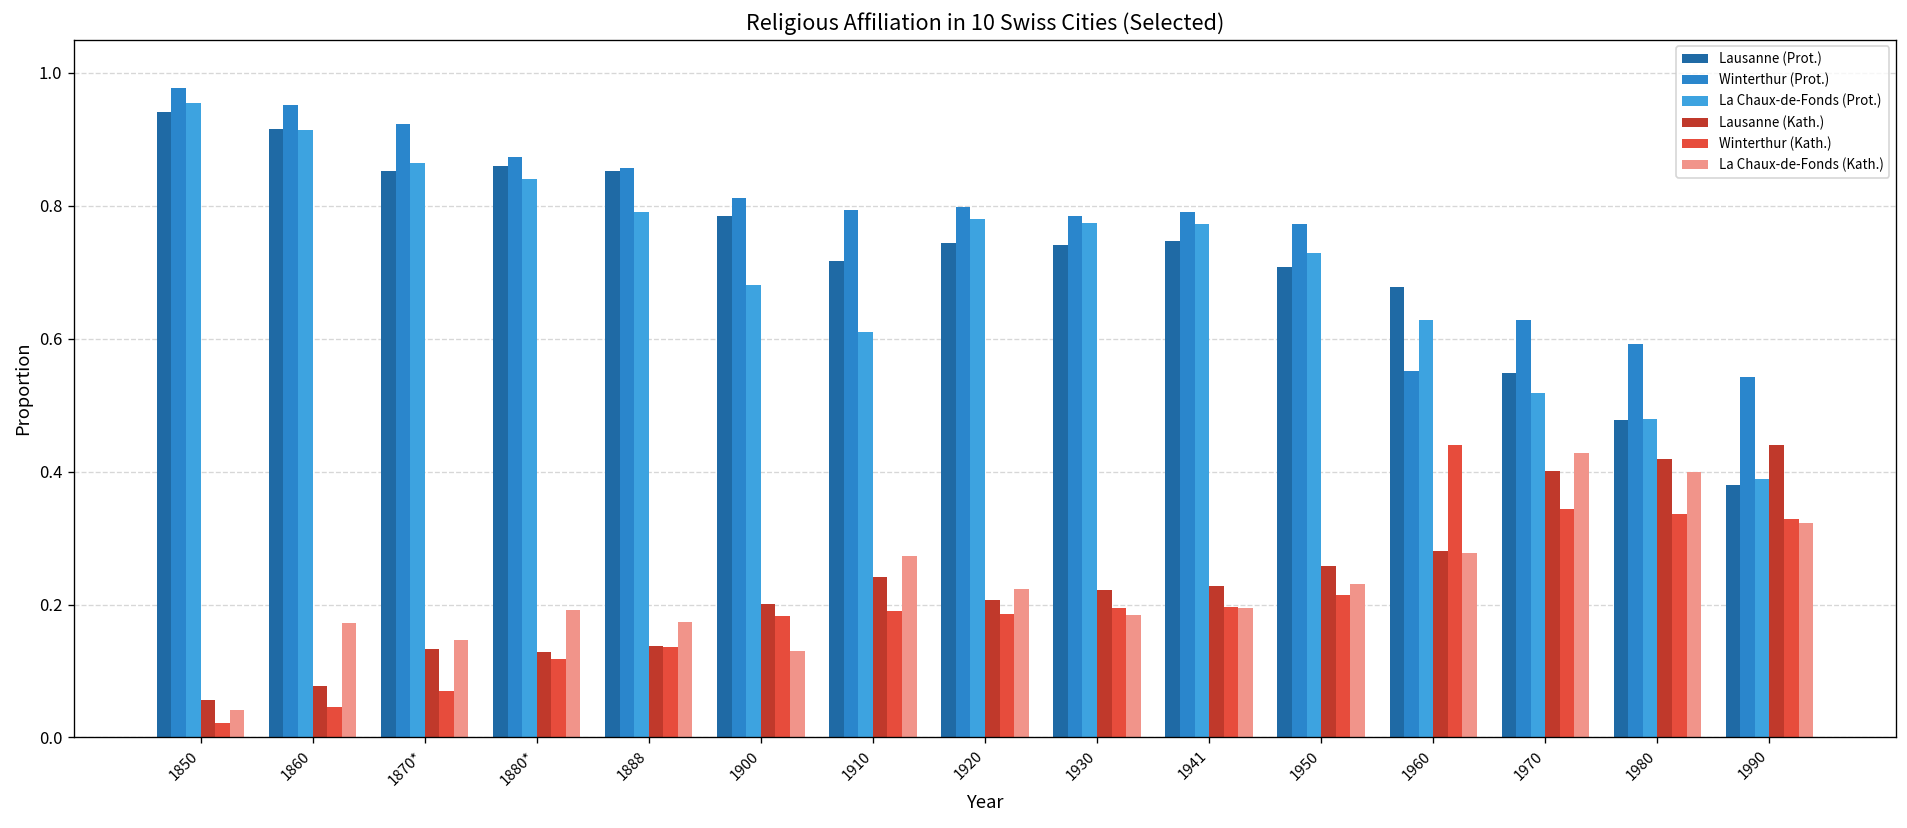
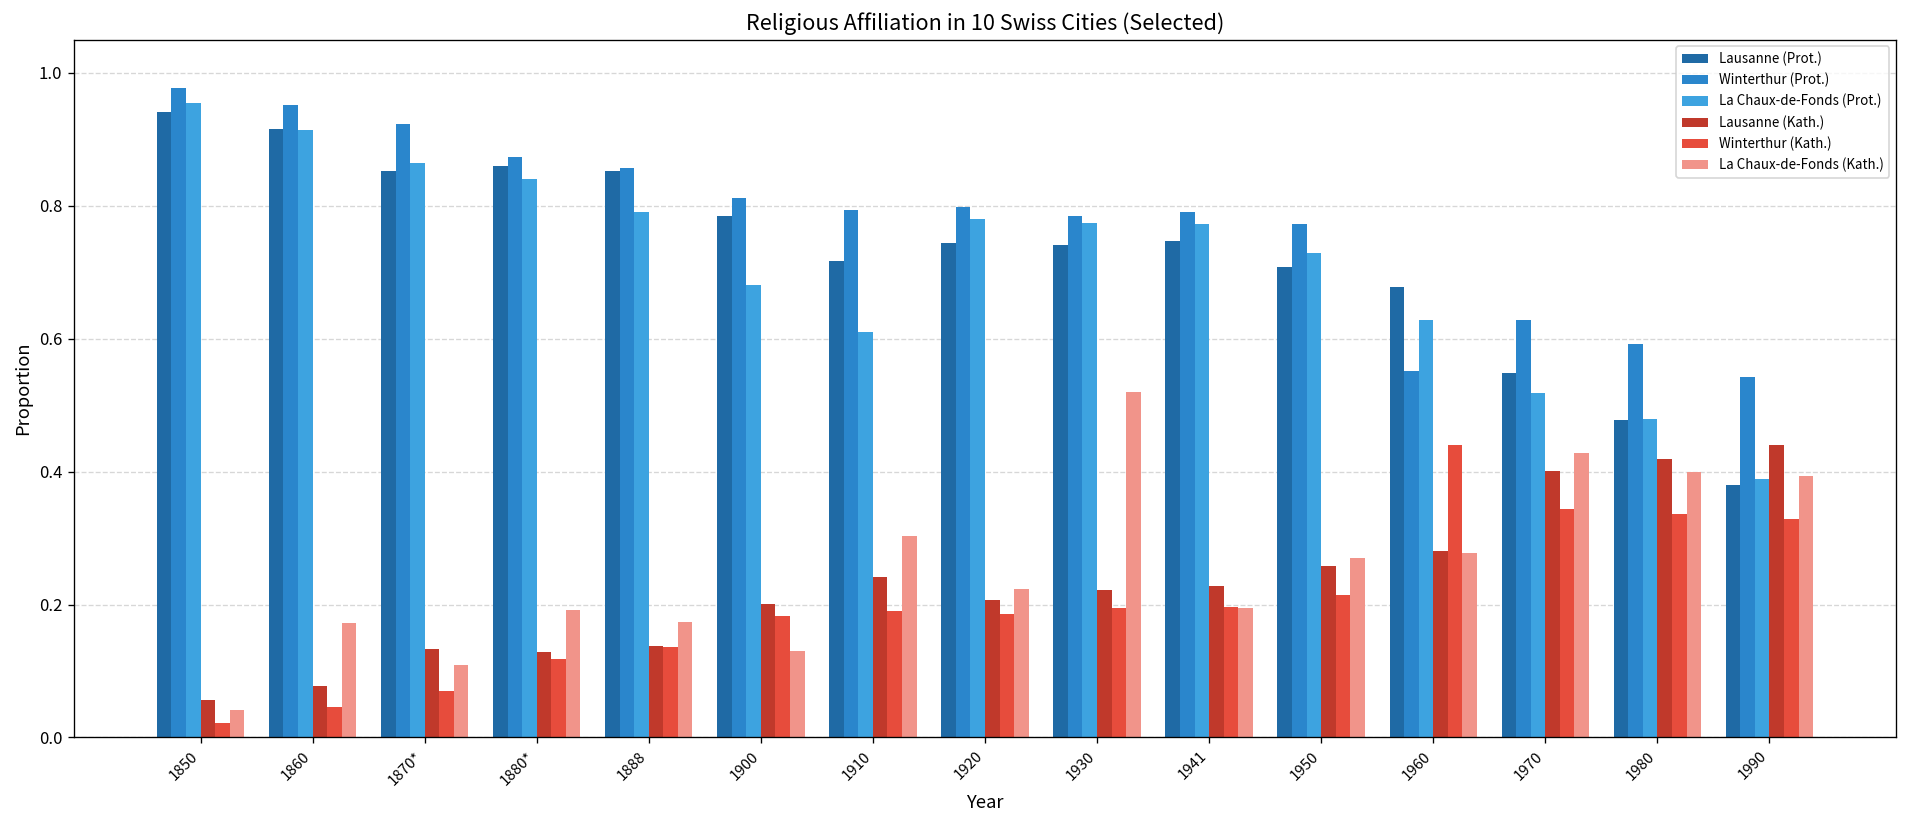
La Chaux-de-Fonds (Kath.), 1870*: 0.15 -> 0.11
La Chaux-de-Fonds (Kath.), 1910: 0.27 -> 0.30
La Chaux-de-Fonds (Kath.), 1930: 0.18 -> 0.52
La Chaux-de-Fonds (Kath.), 1950: 0.23 -> 0.27
La Chaux-de-Fonds (Kath.), 1990: 0.32 -> 0.39
